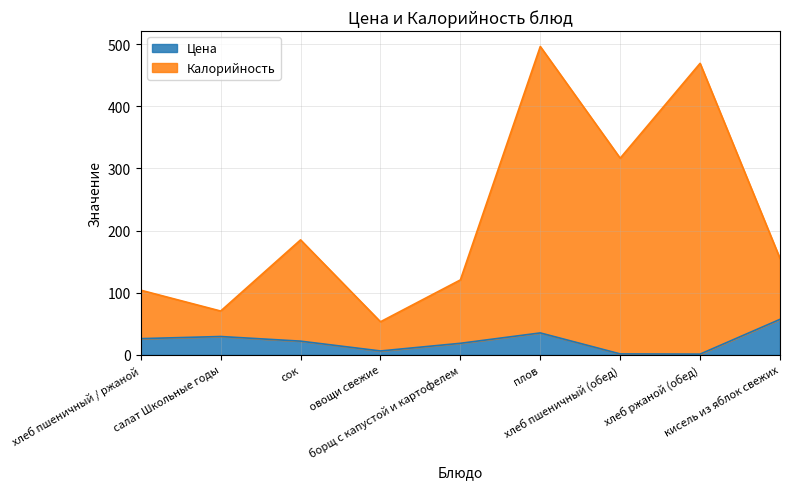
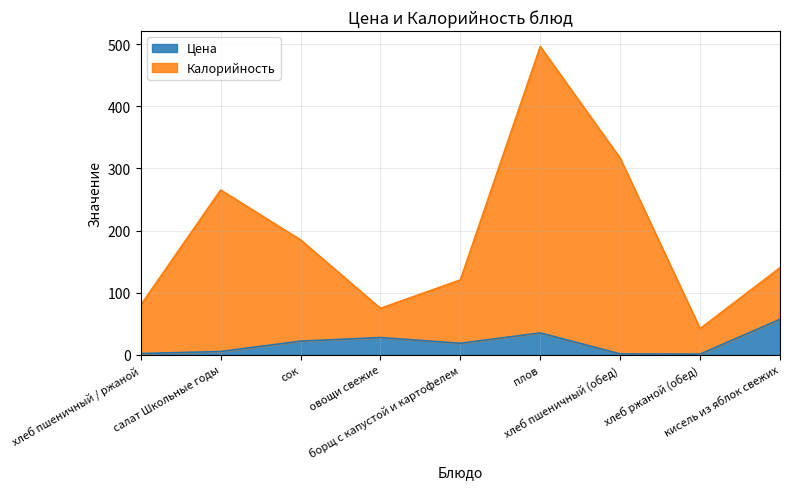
Цена, хлеб пшеничный / ржаной: 30 -> 0
Цена, салат Школьные годы: 30 -> 10
Калорийность, салат Школьные годы: 40 -> 260
Цена, овощи свежие: 10 -> 30
Калорийность, хлеб ржаной (обед): 470 -> 40
Калорийность, кисель из яблок свежих: 100 -> 80
